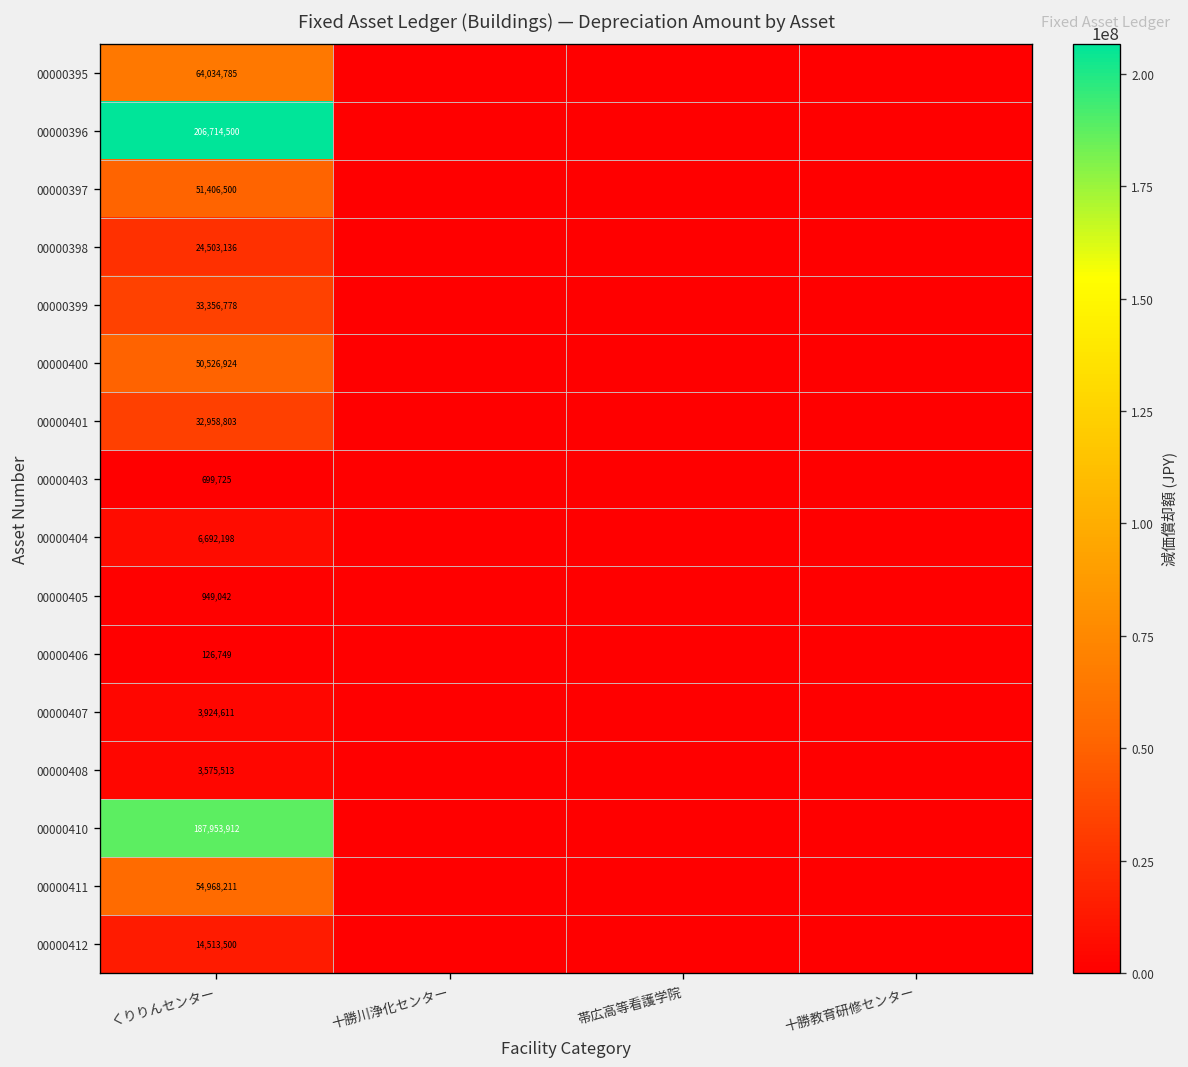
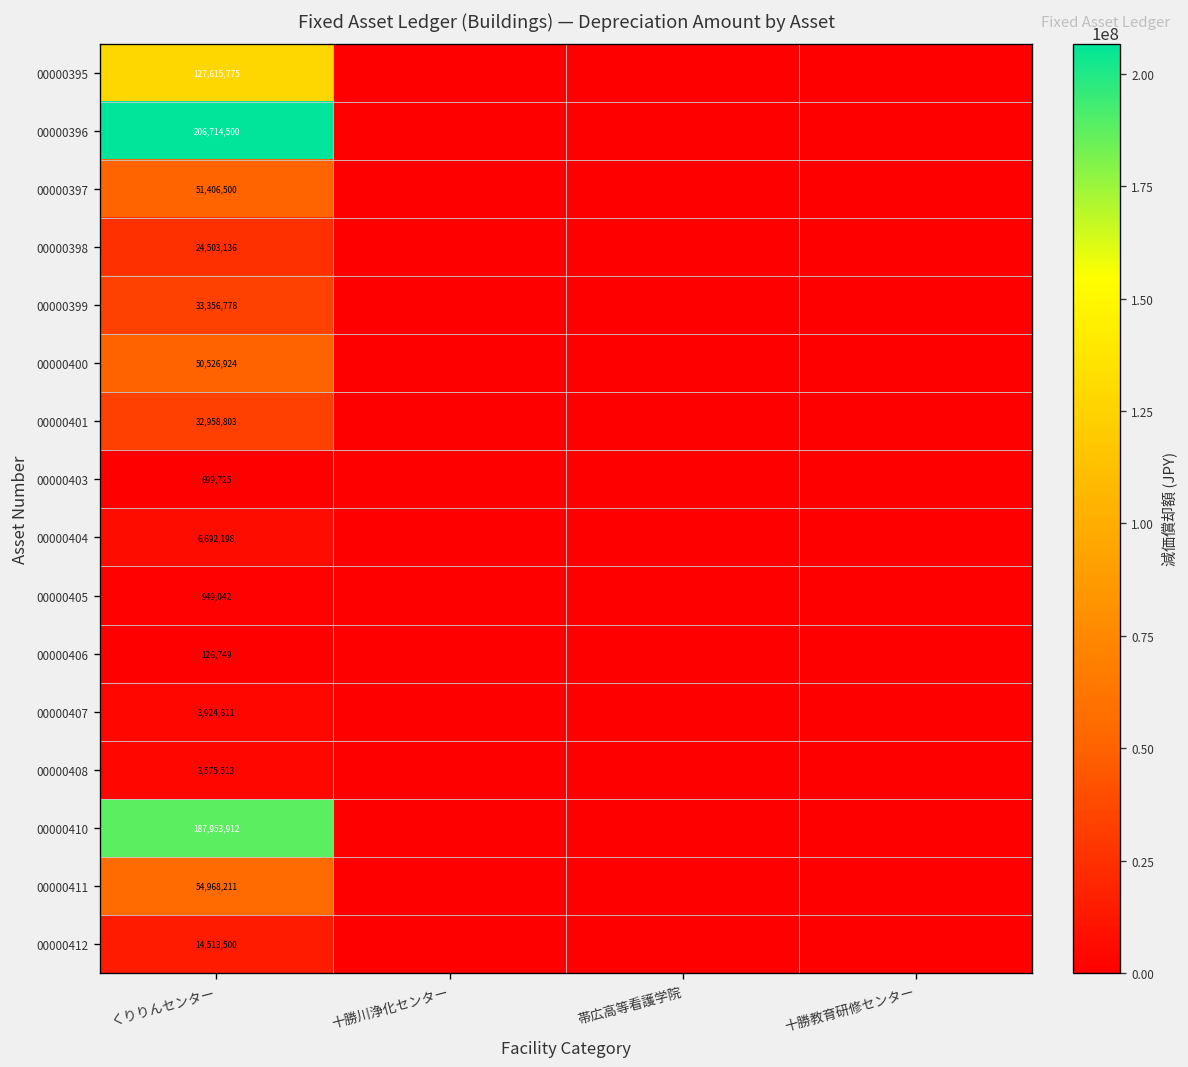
00000395, くりりんセンター: 64,034,785 -> 127,615,775
